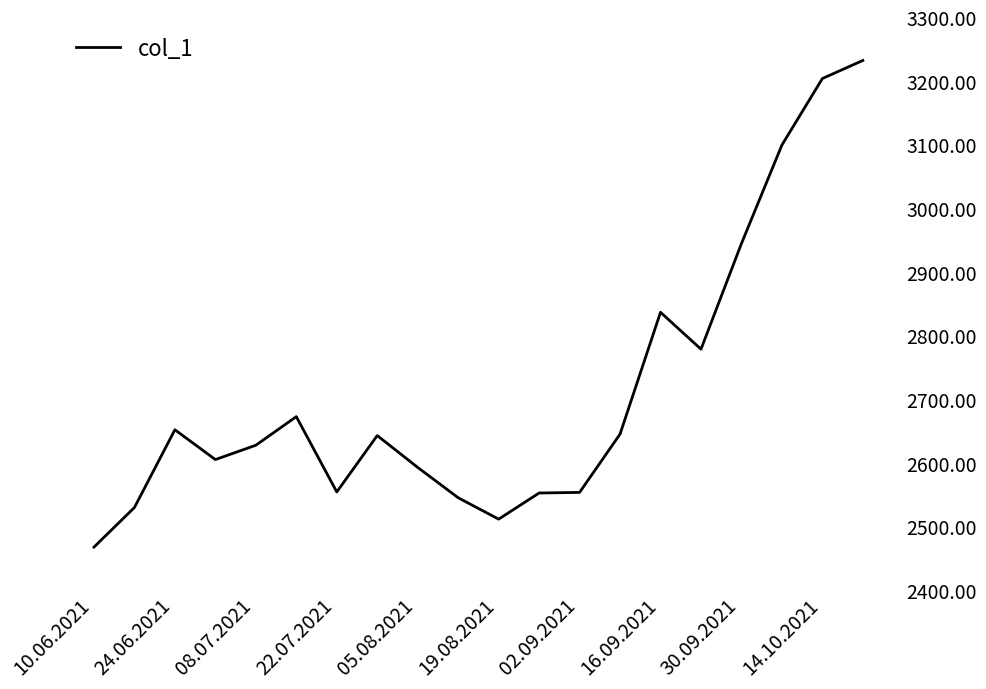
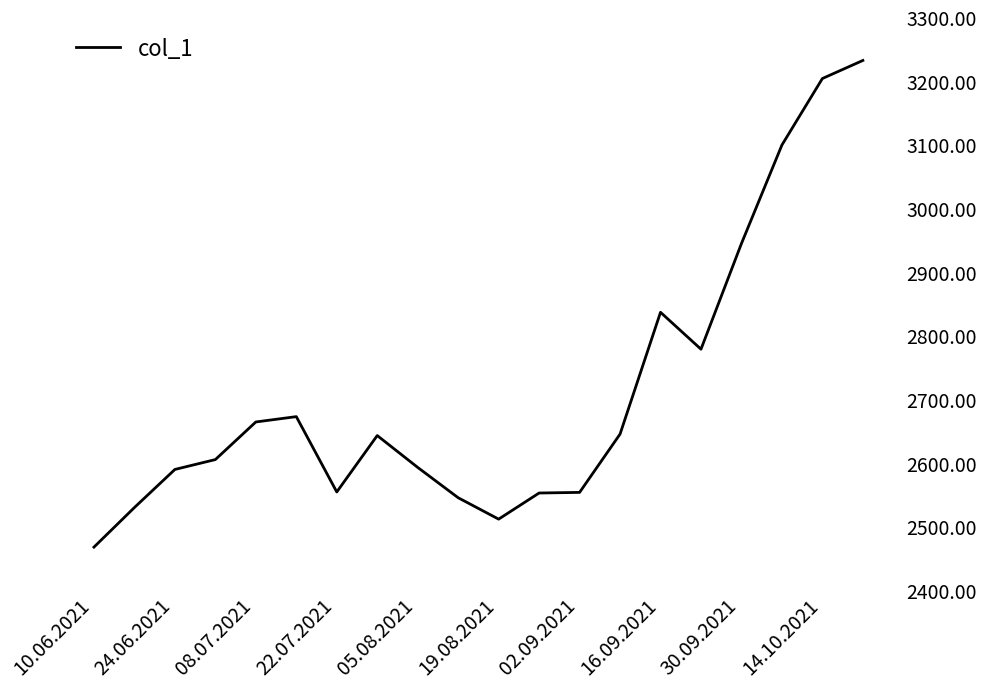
24.06.2021: 2650 -> 2590
08.07.2021: 2630 -> 2660
